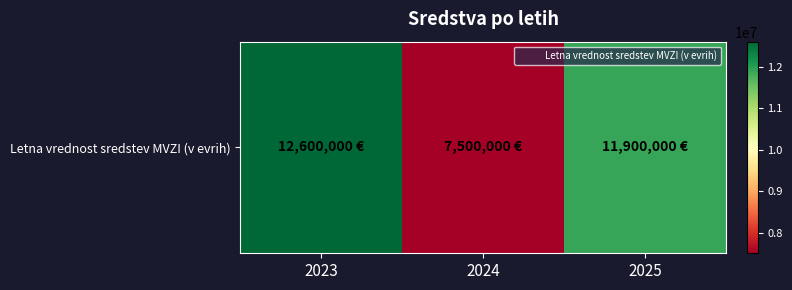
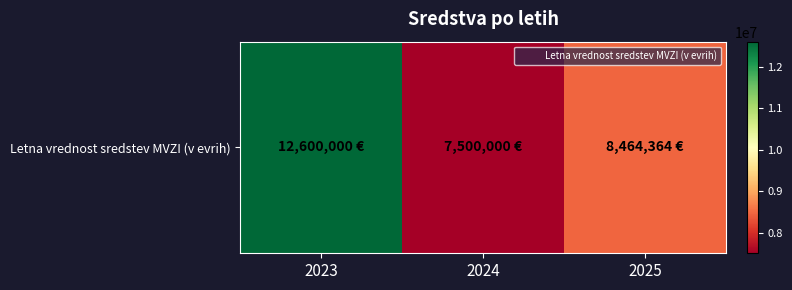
Letna vrednost sredstev MVZI (v evrih), 2025: 11,900,000 -> 8,464,364
